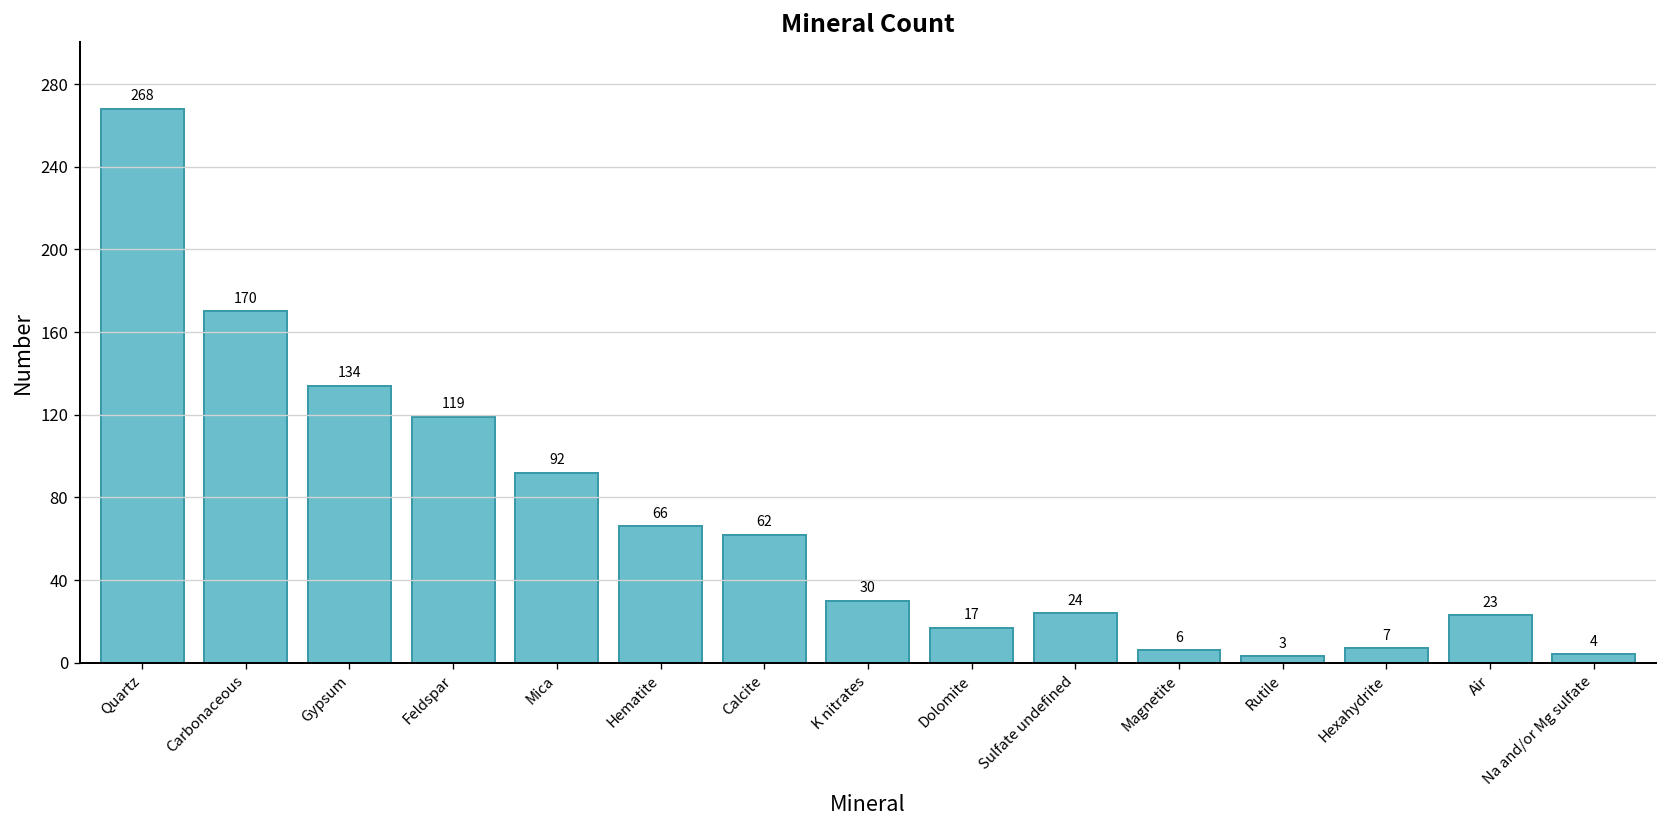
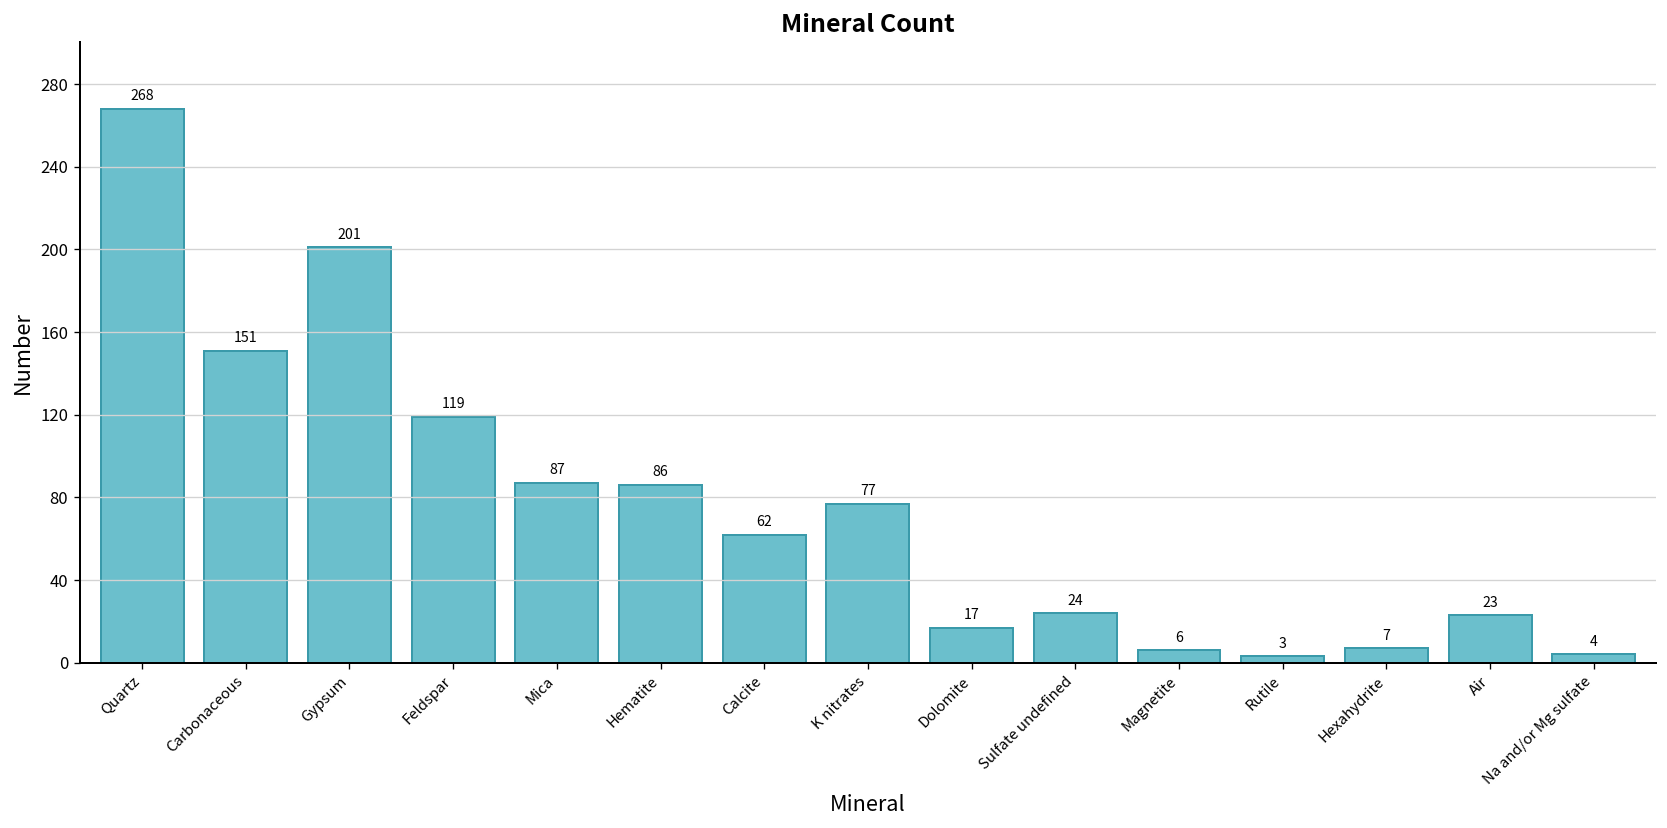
Carbonaceous: 170 -> 151
Gypsum: 134 -> 201
Mica: 92 -> 87
Hematite: 66 -> 86
K nitrates: 30 -> 77
